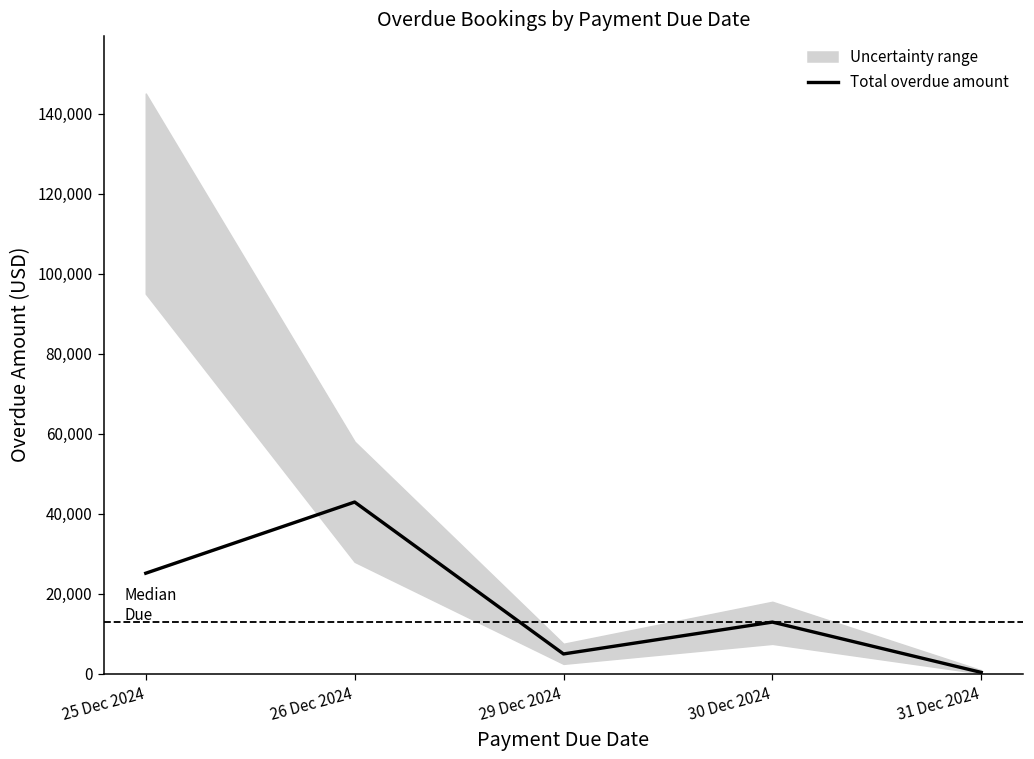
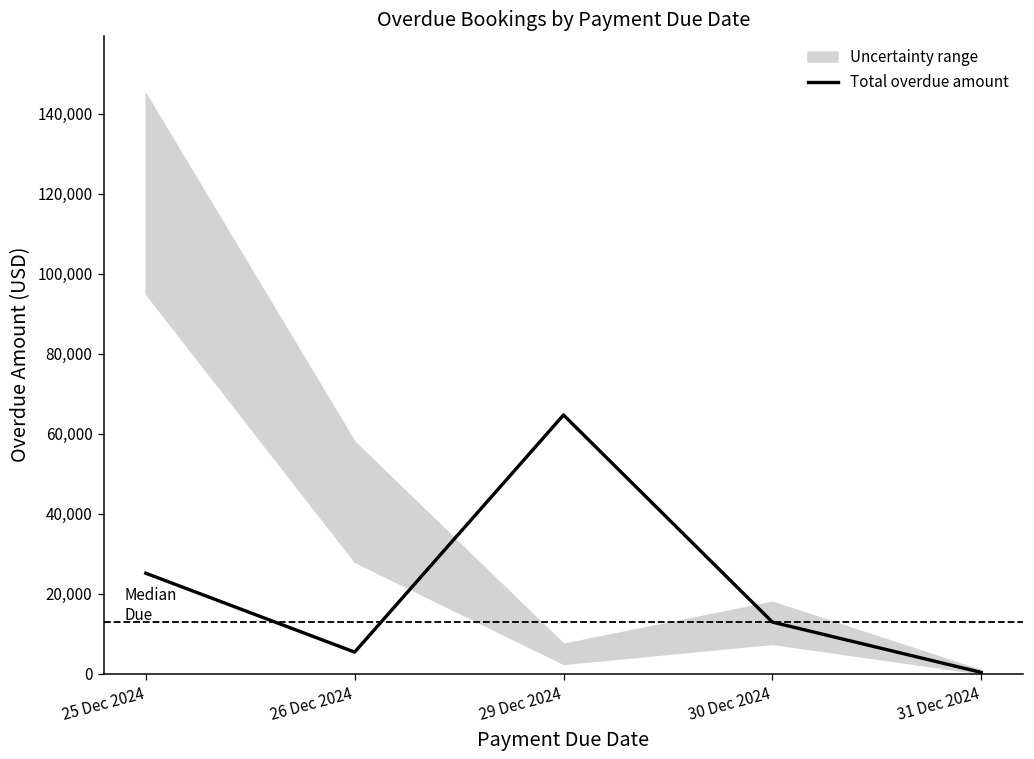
Total overdue amount, 26 Dec 2024: 43,000 -> 5,000
Total overdue amount, 29 Dec 2024: 5,000 -> 65,000
